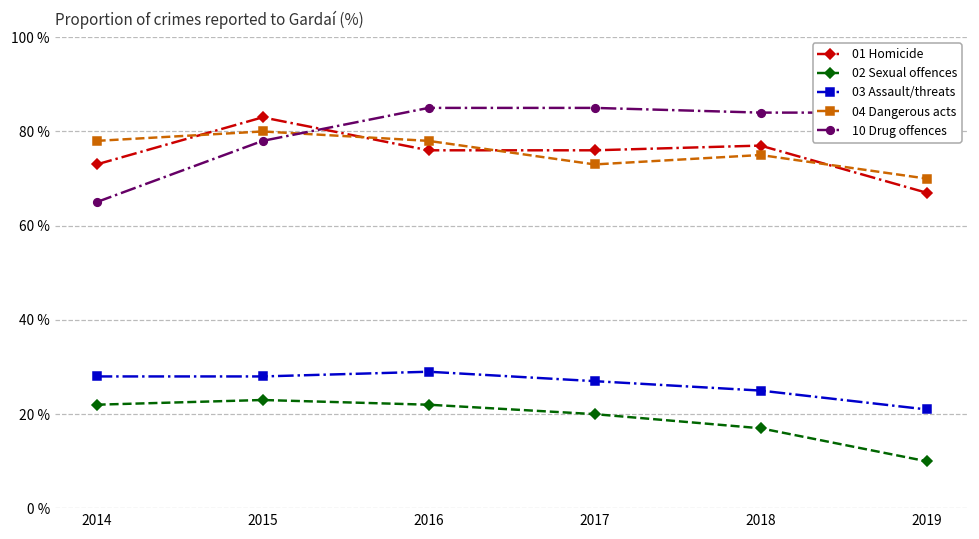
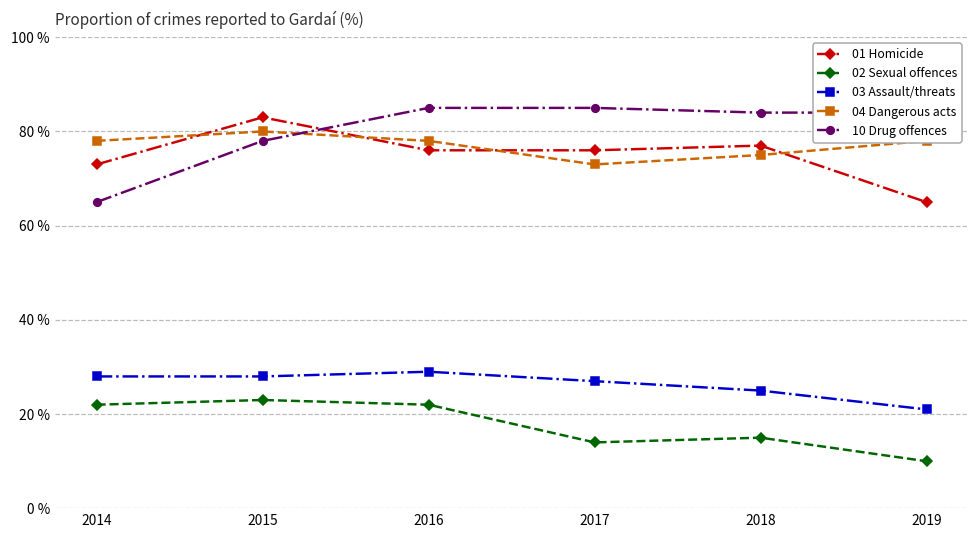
02 Sexual offences, 2017: 20 % -> 14 %
02 Sexual offences, 2018: 17 % -> 15 %
01 Homicide, 2019: 67 % -> 65 %
04 Dangerous acts, 2019: 70 % -> 78 %
